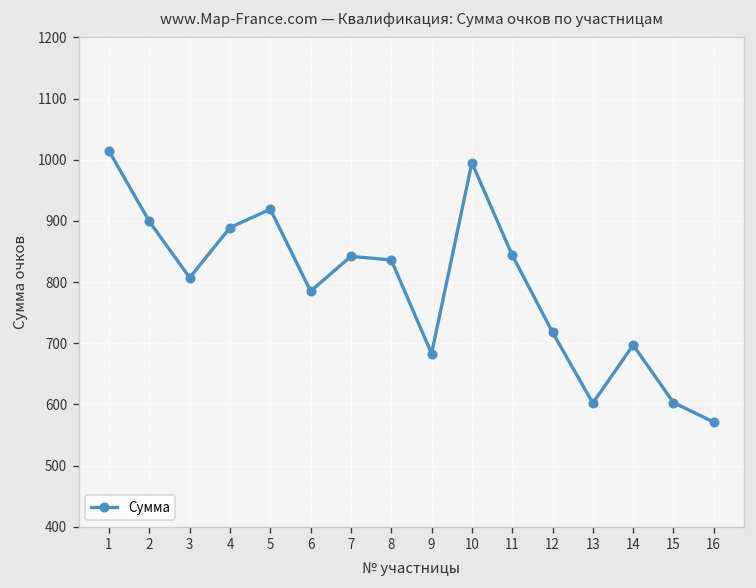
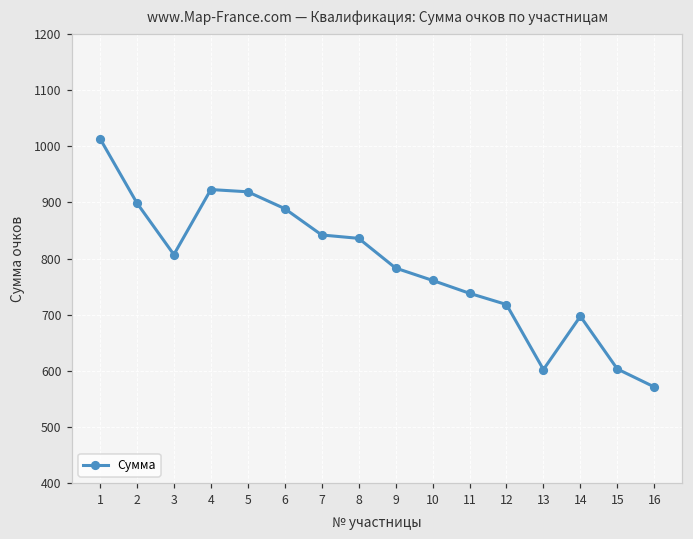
4: 890 -> 920
6: 790 -> 890
9: 680 -> 780
10: 1000 -> 760
11: 840 -> 740
